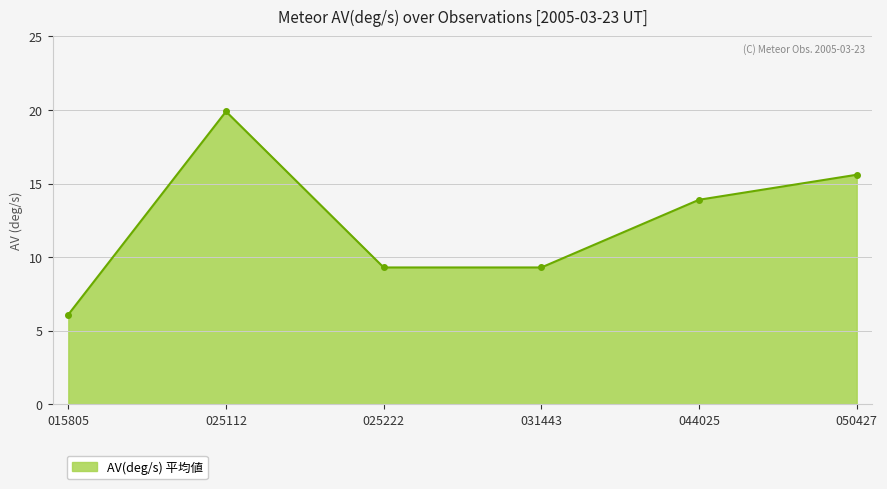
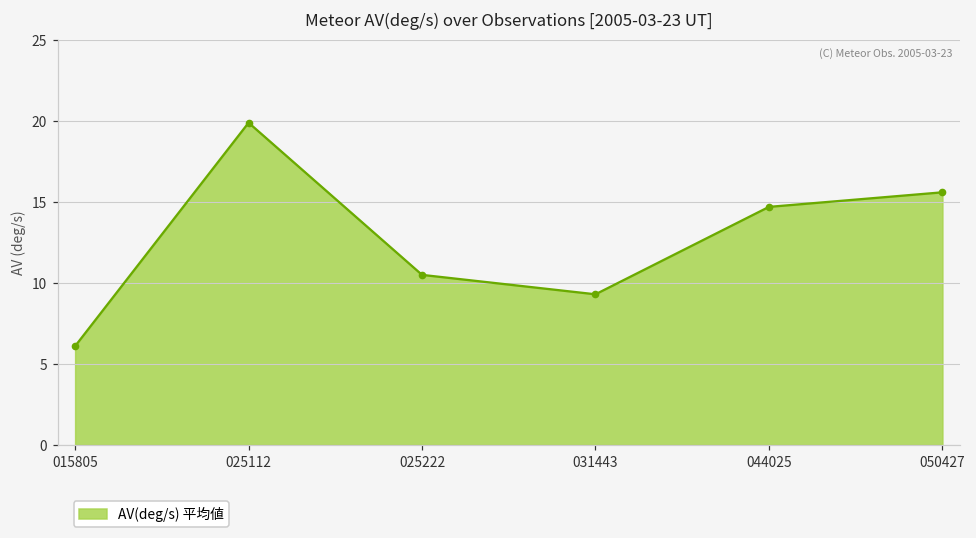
025222: 9.3 -> 10.5
044025: 13.9 -> 14.7
